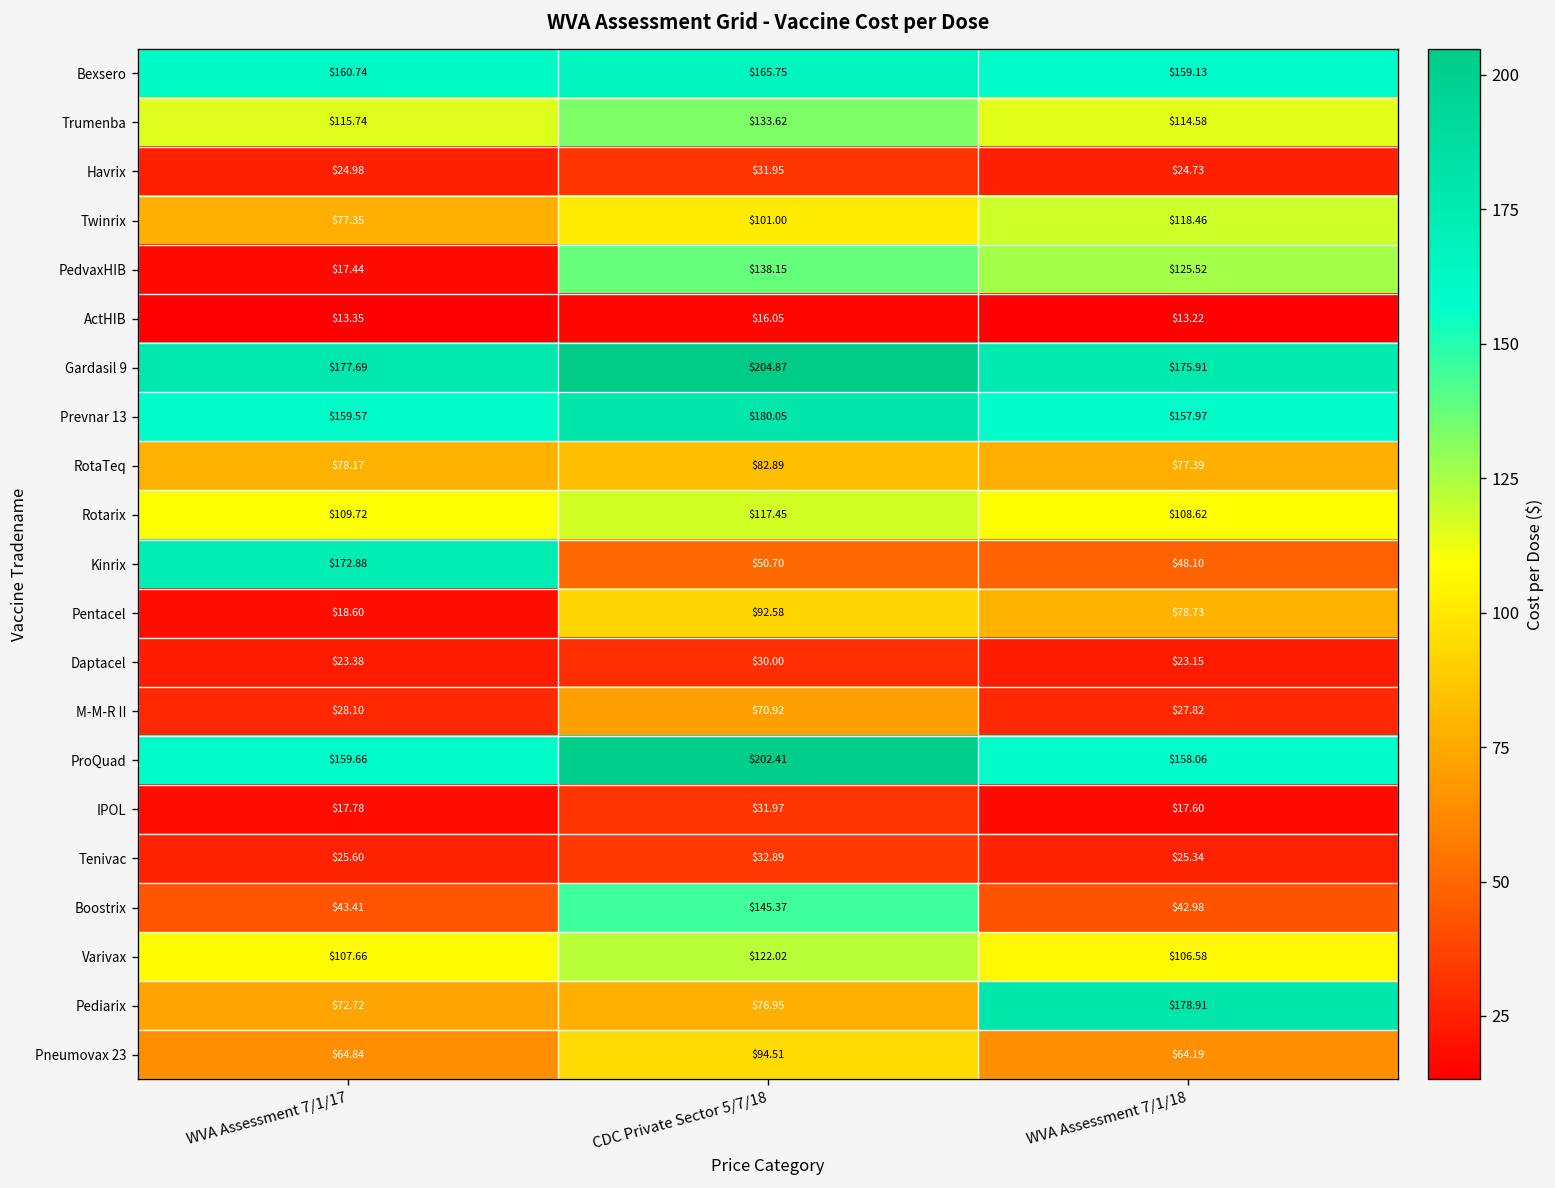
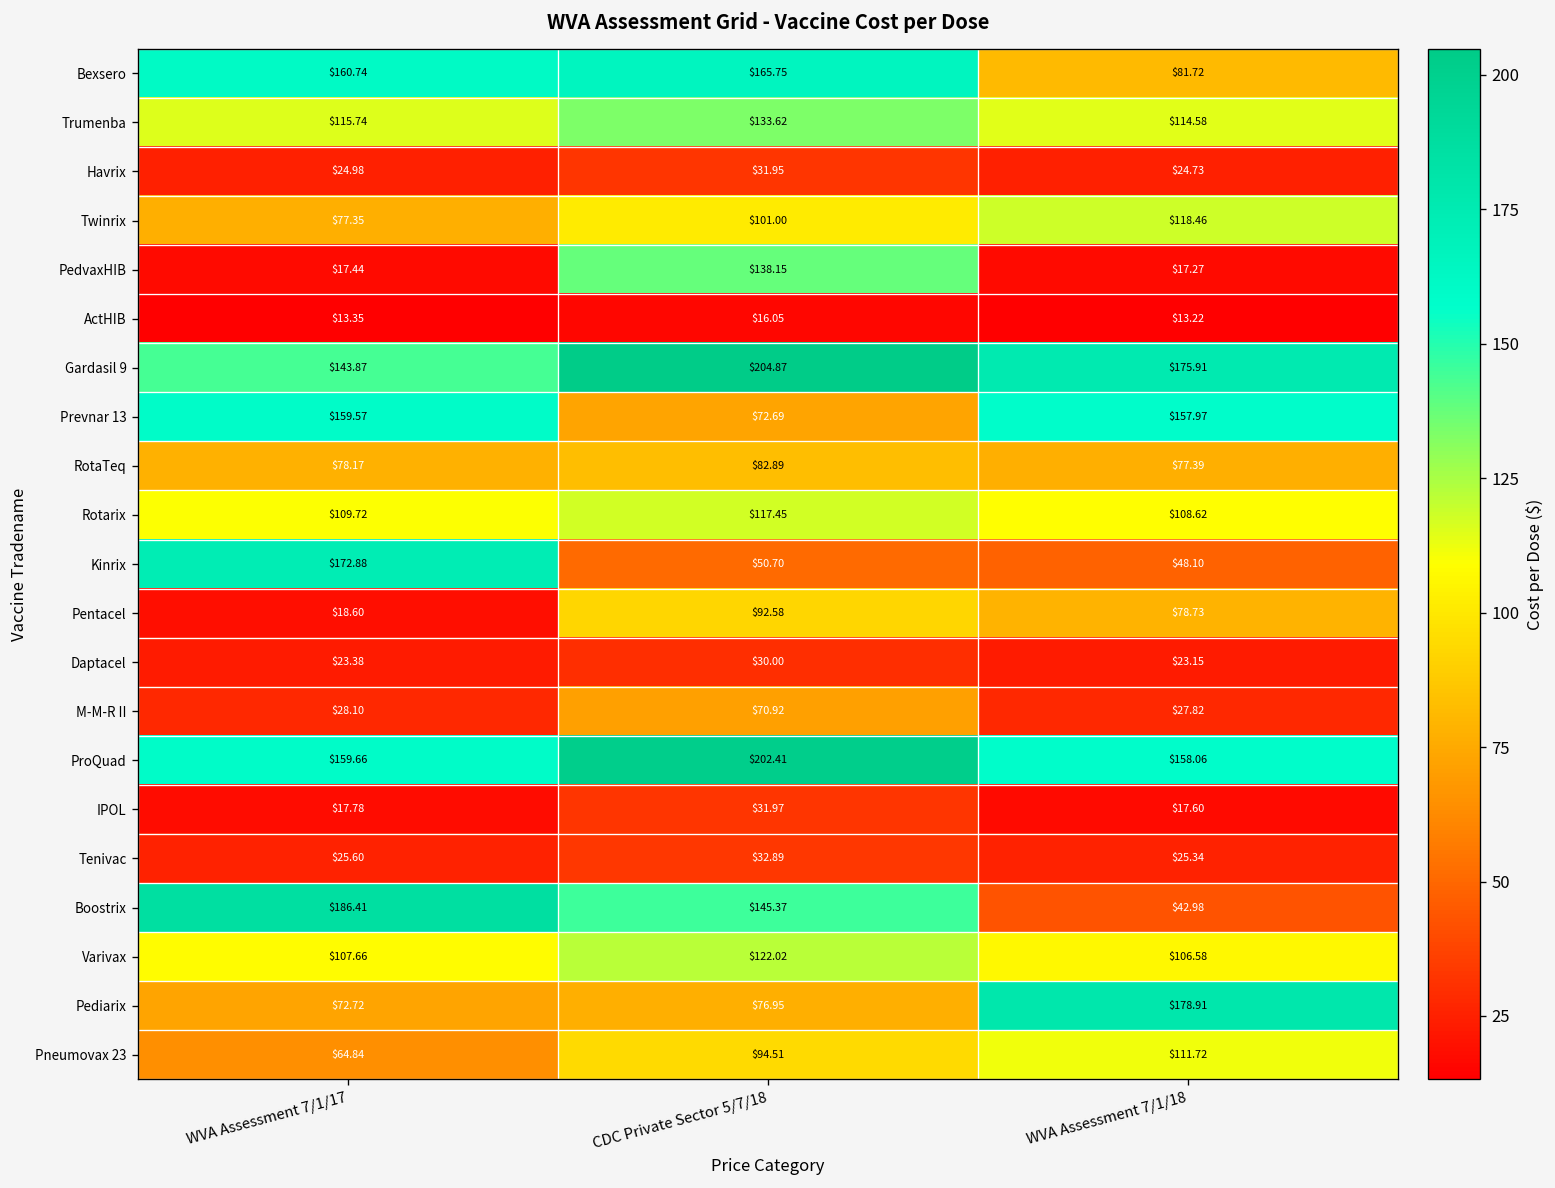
Bexsero, WVA Assessment 7/1/18: $159.13 -> $81.72
PedvaxHIB, WVA Assessment 7/1/18: $125.52 -> $17.27
Gardasil 9, WVA Assessment 7/1/17: $177.69 -> $143.87
Prevnar 13, CDC Private Sector 5/7/18: $180.05 -> $72.69
Boostrix, WVA Assessment 7/1/17: $43.41 -> $186.41
Pneumovax 23, WVA Assessment 7/1/18: $64.19 -> $111.72
